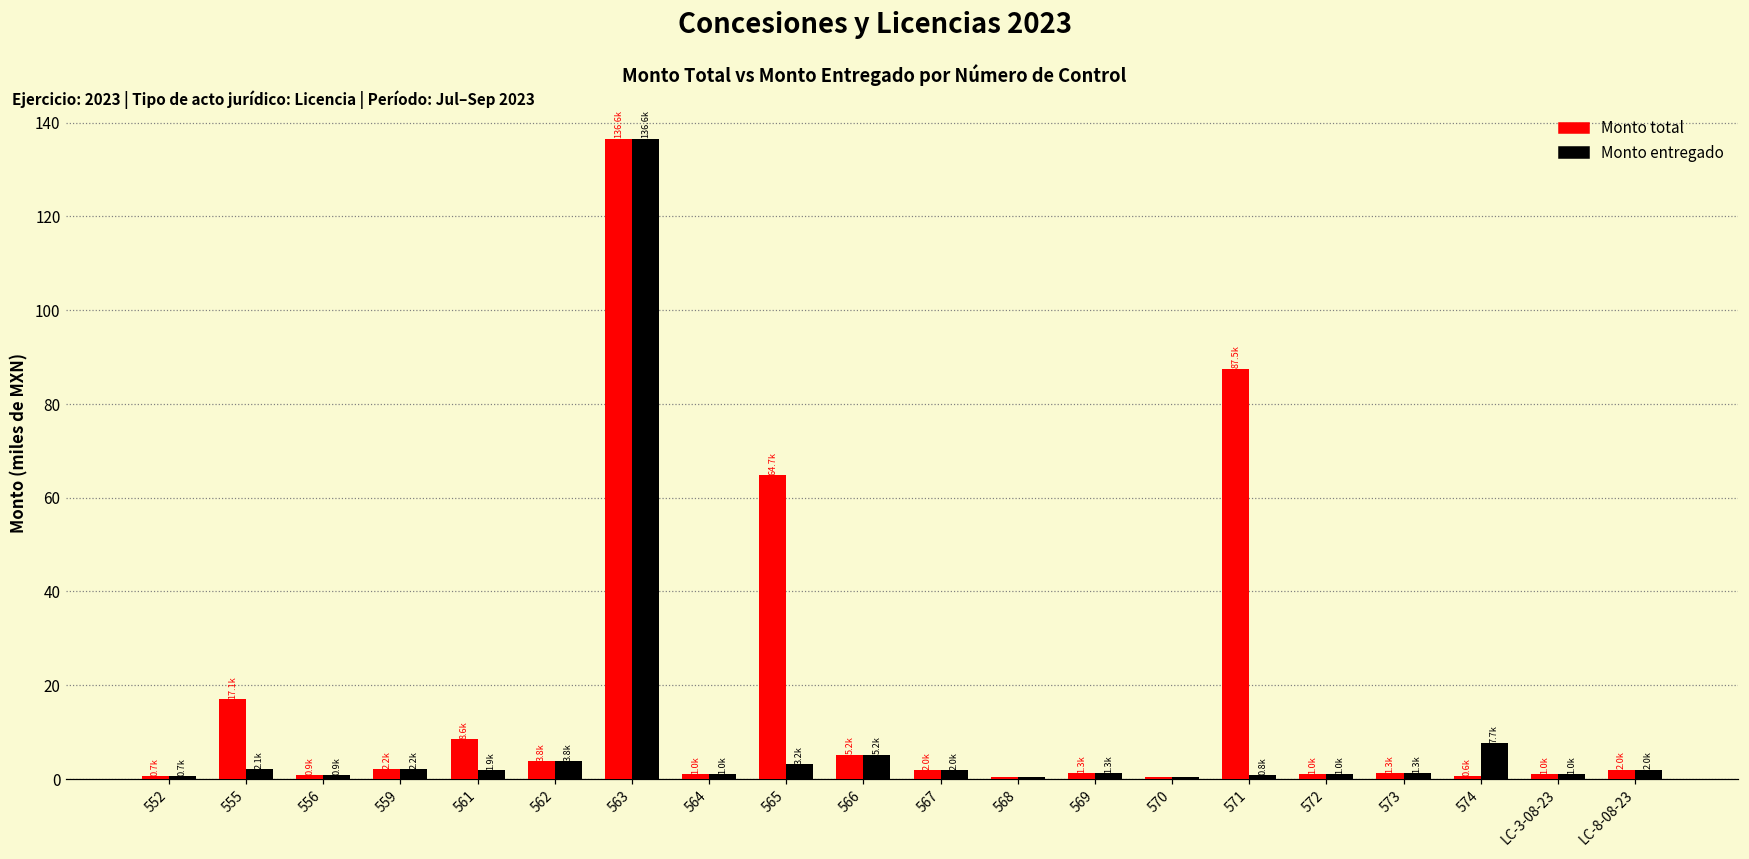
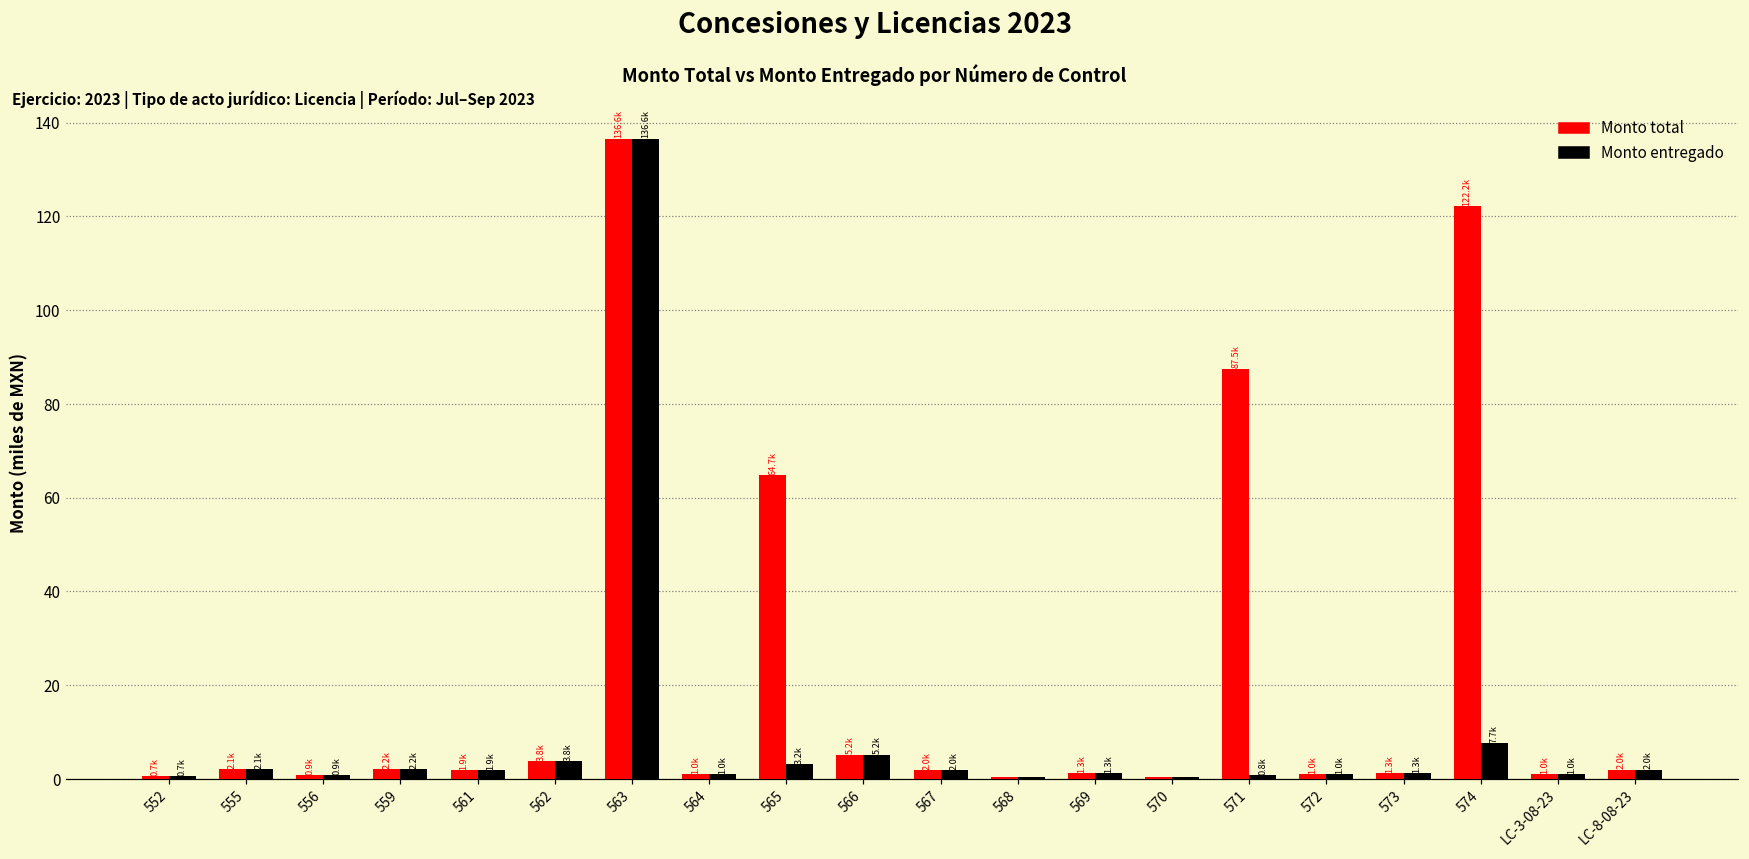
Monto total, 555: 17.1k -> 2.1k
Monto total, 561: 8.6k -> 1.9k
Monto total, 574: 0.6k -> 122.2k
